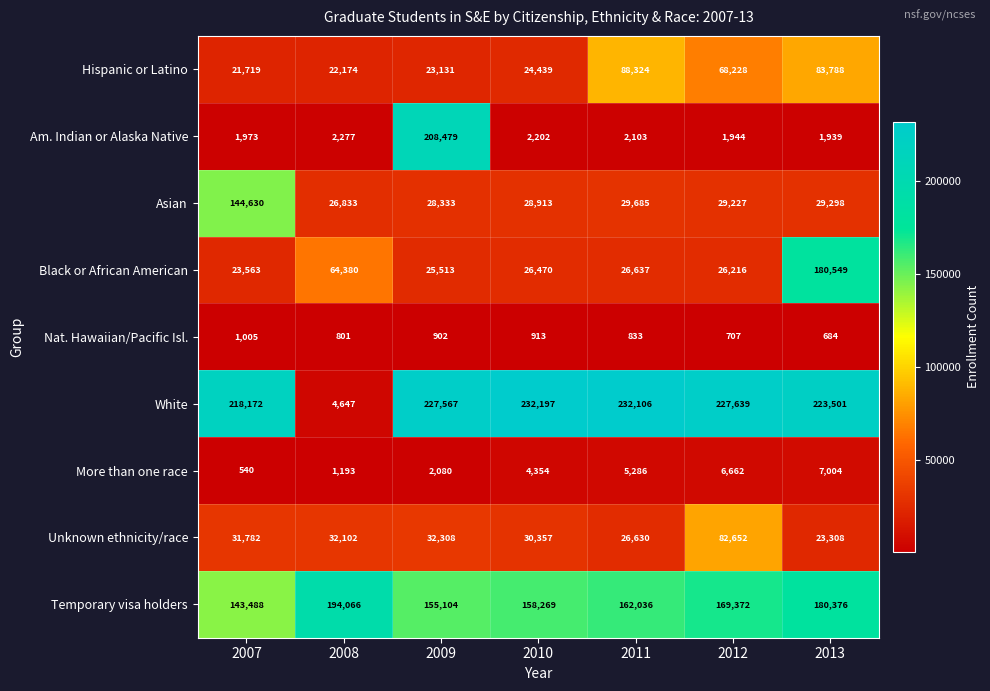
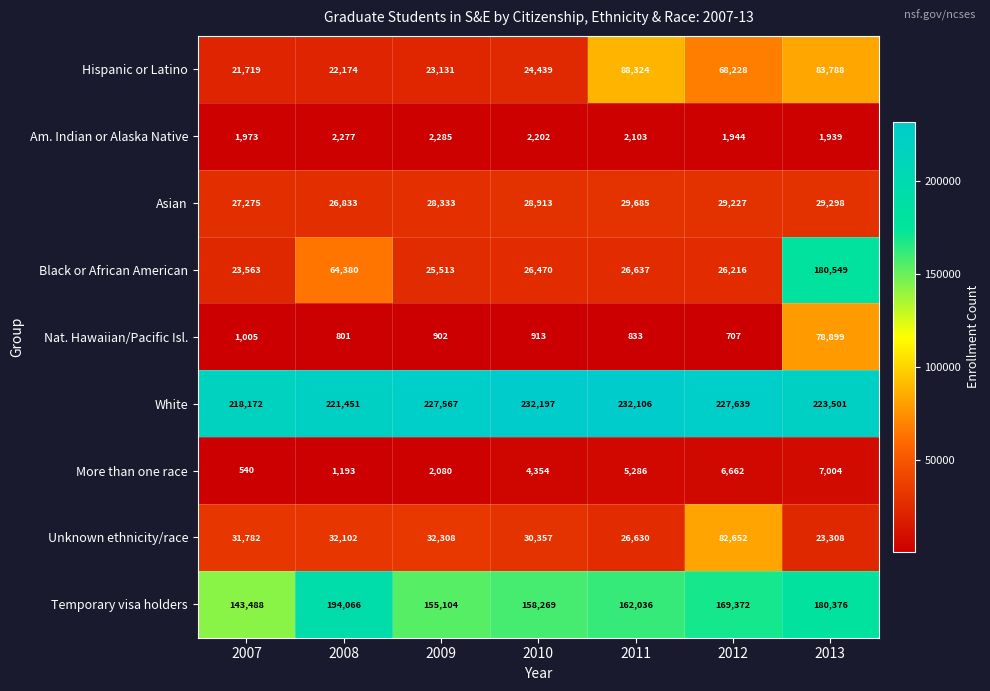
Am. Indian or Alaska Native, 2009: 208,479 -> 2,285
Asian, 2007: 144,630 -> 27,275
Nat. Hawaiian/Pacific Isl., 2013: 684 -> 78,899
White, 2008: 4,647 -> 221,451
